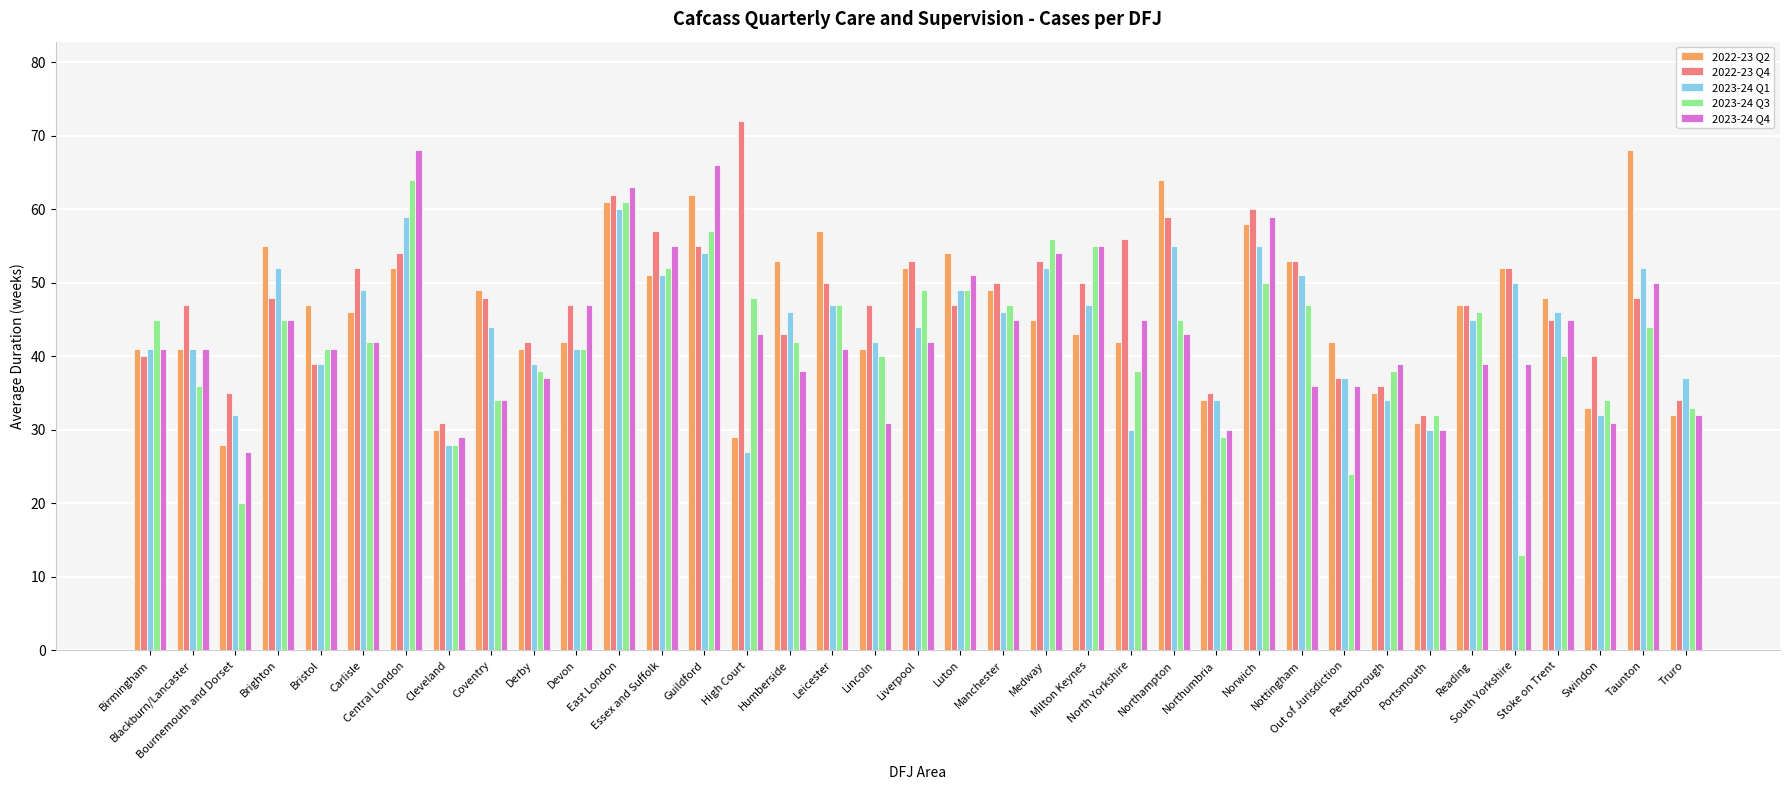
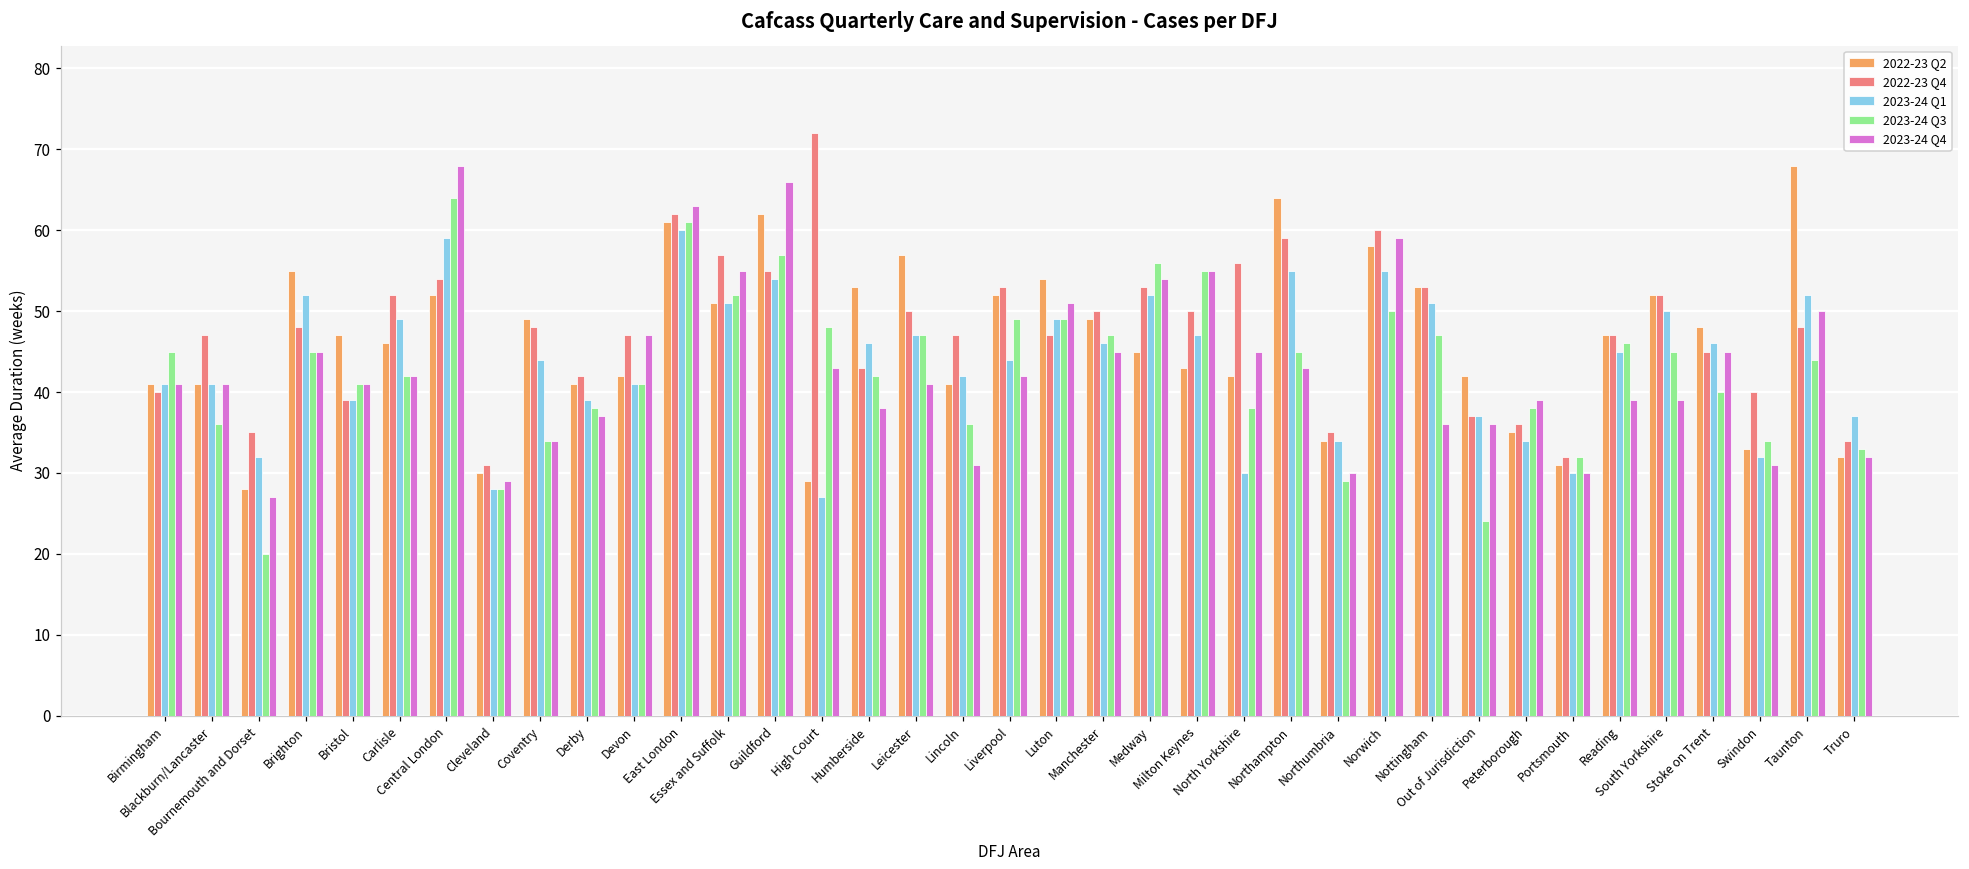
2023-24 Q3, Lincoln: 40 -> 36
2023-24 Q3, South Yorkshire: 13 -> 45
